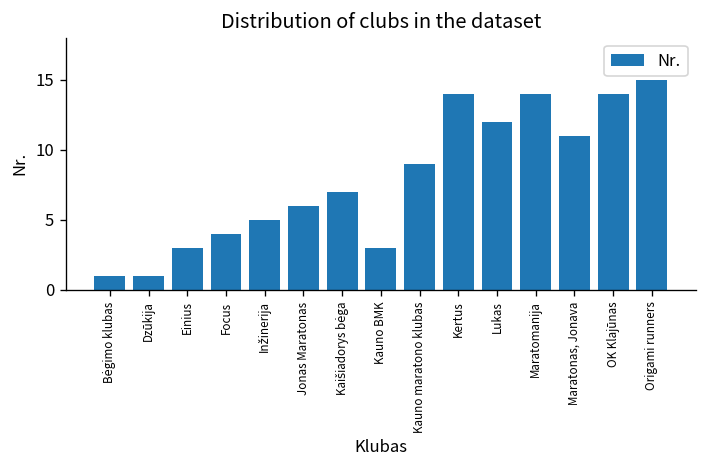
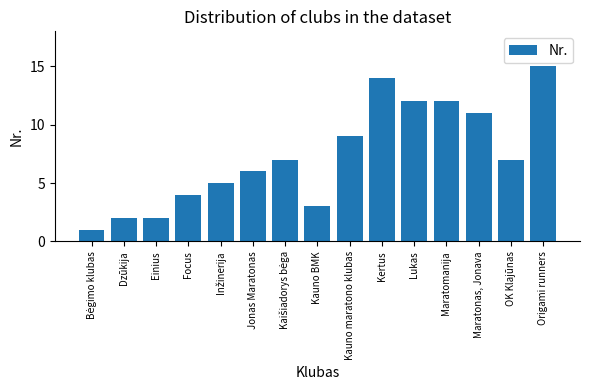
Dzūkija: 1 -> 2
Einius: 3 -> 2
Maratomanija: 14 -> 12
OK Klajūnas: 14 -> 7
